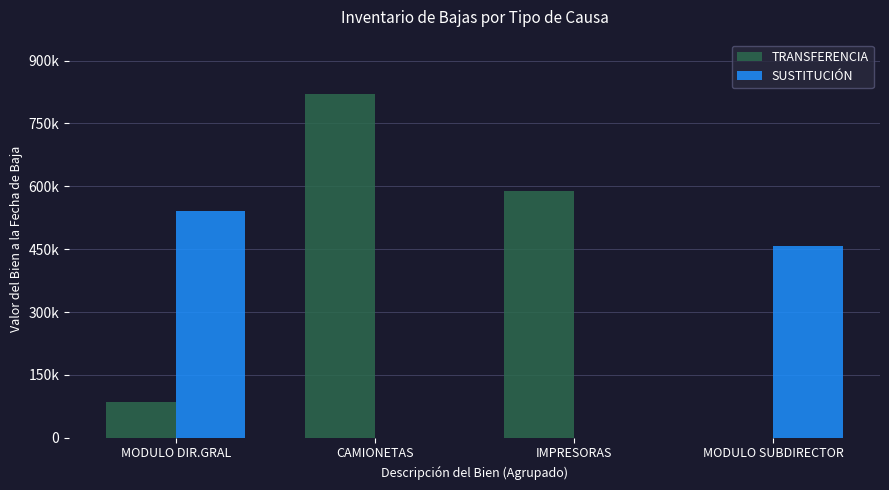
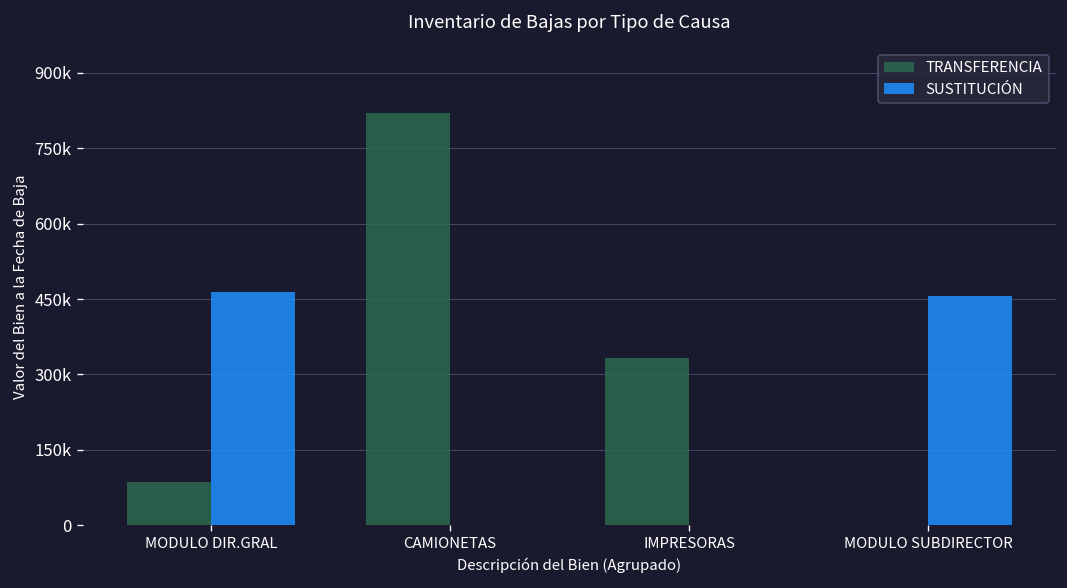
SUSTITUCIÓN, MODULO DIR.GRAL: 540000 -> 460000
TRANSFERENCIA, IMPRESORAS: 590000 -> 330000
